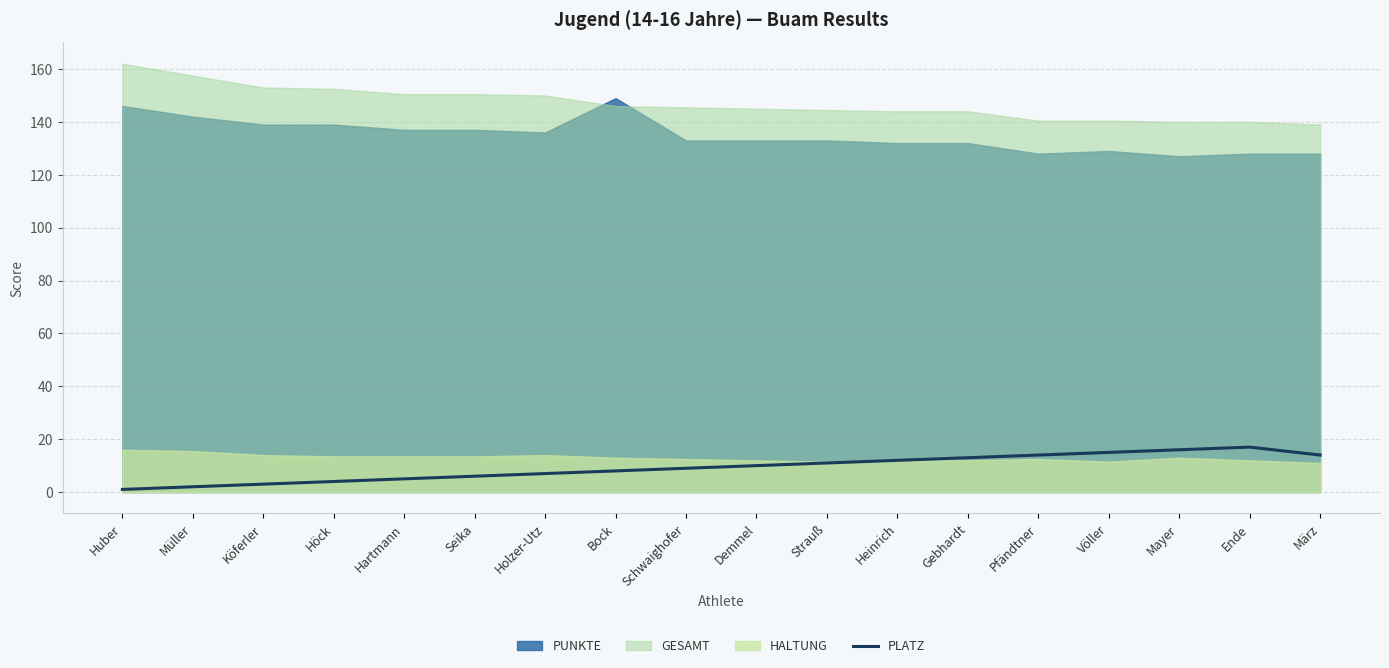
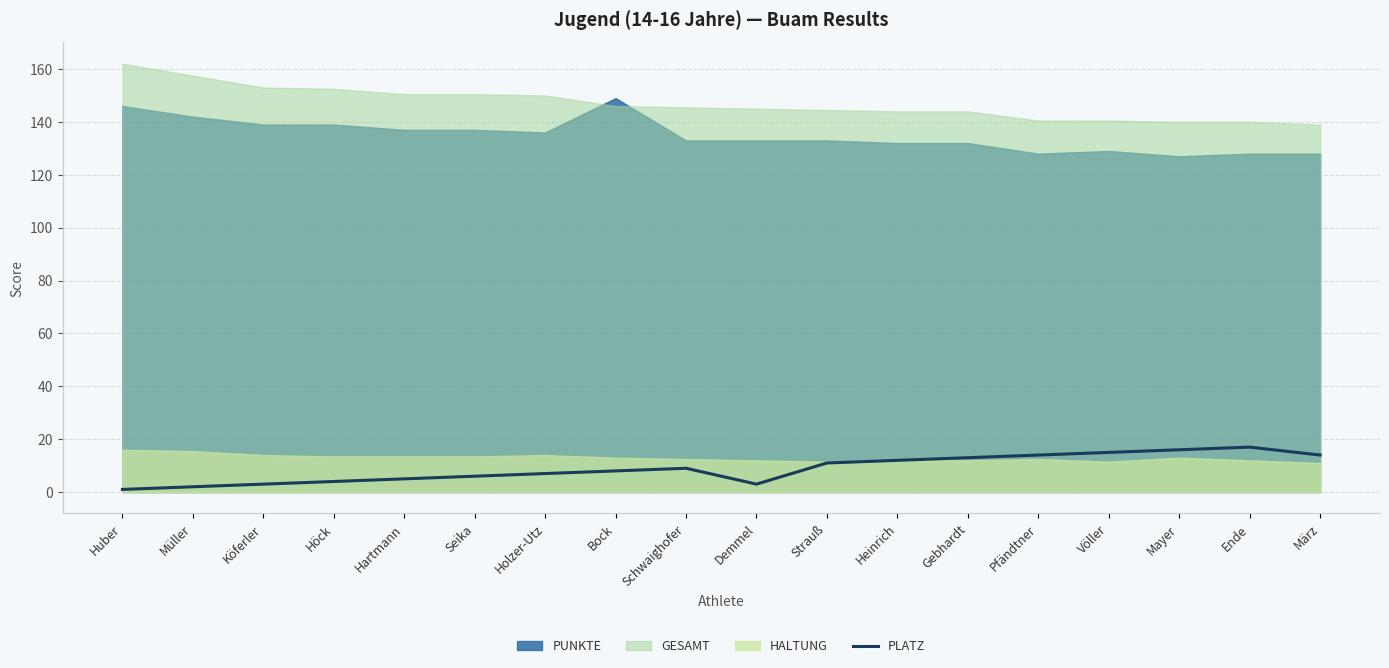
PLATZ, Demmel: 10 -> 3
